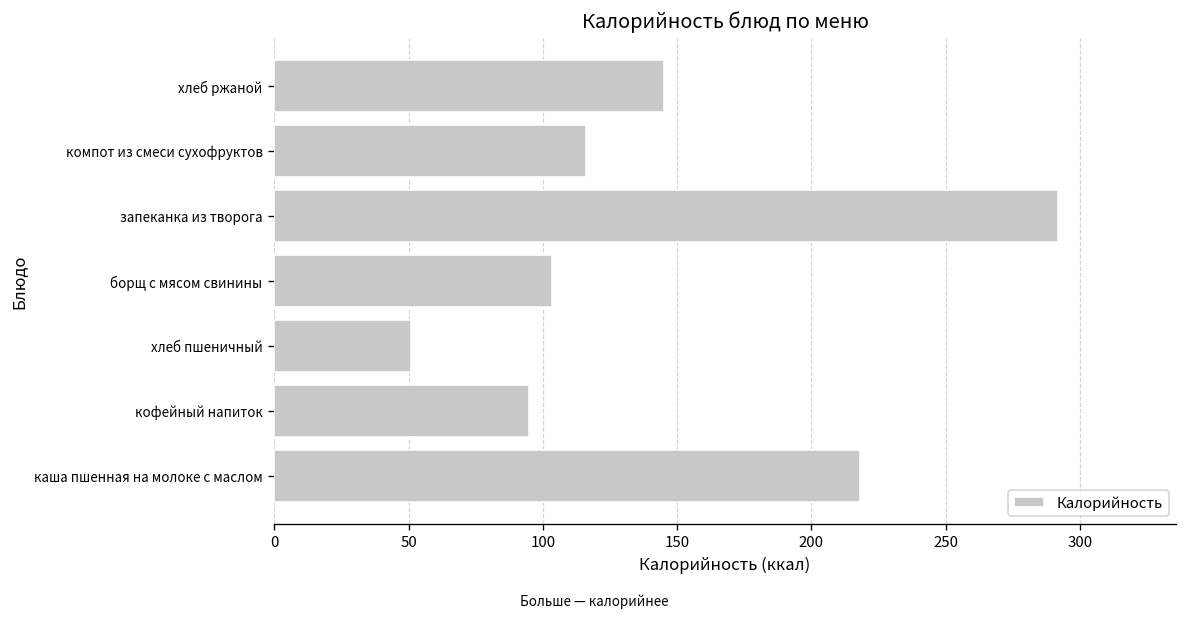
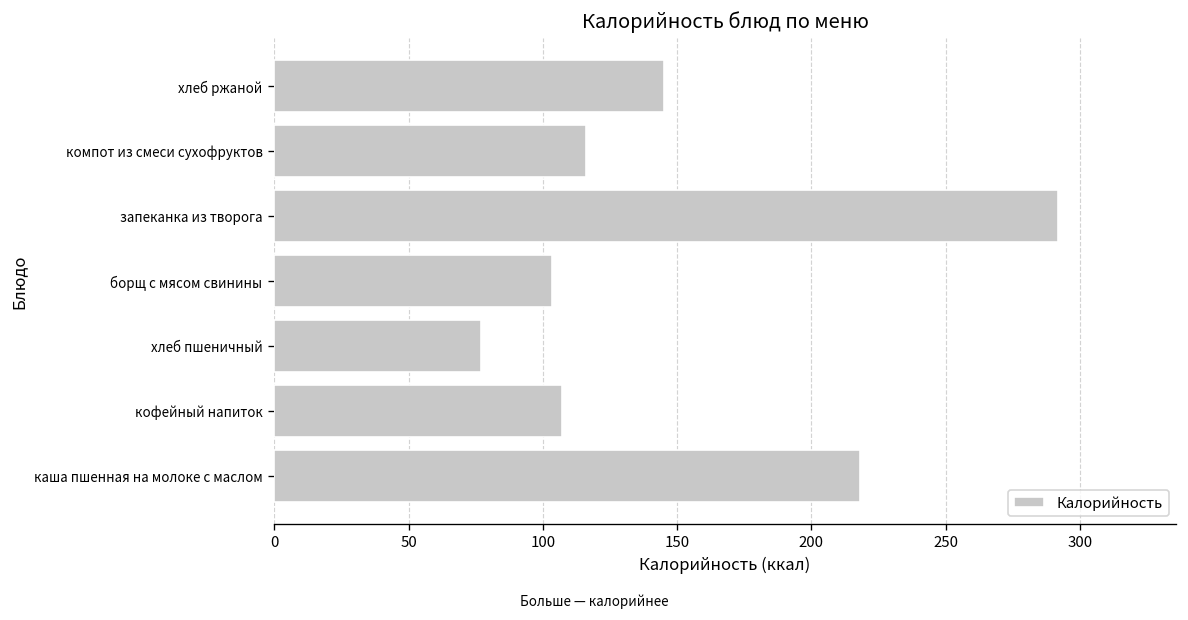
хлеб пшеничный: 51 -> 77
кофейный напиток: 95 -> 107
